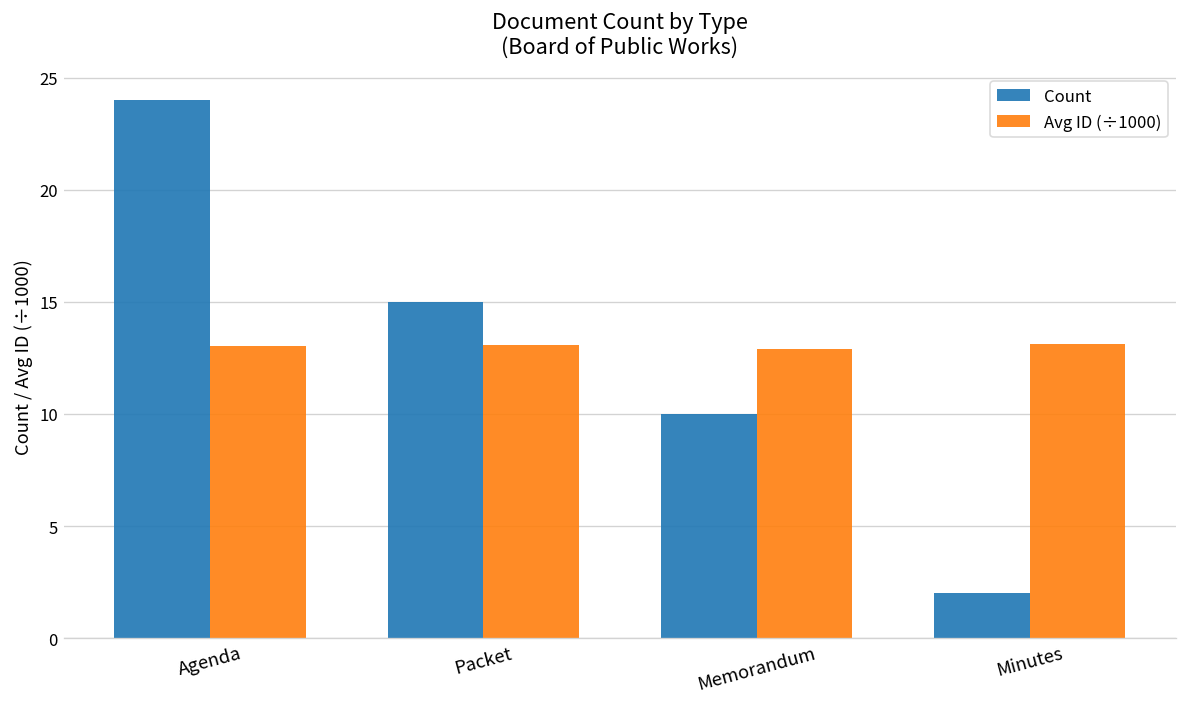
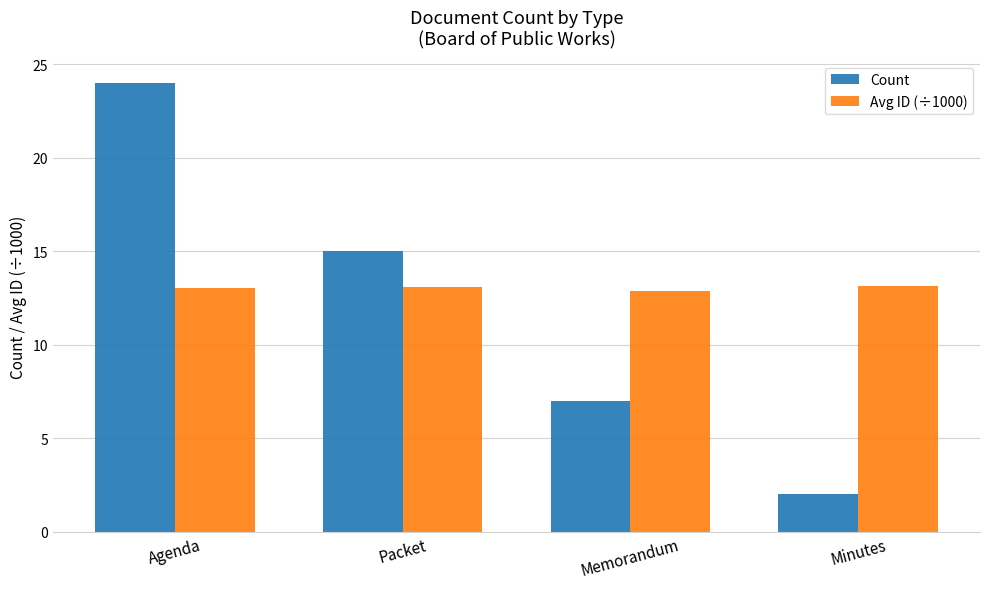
Count, Memorandum: 10 -> 7
